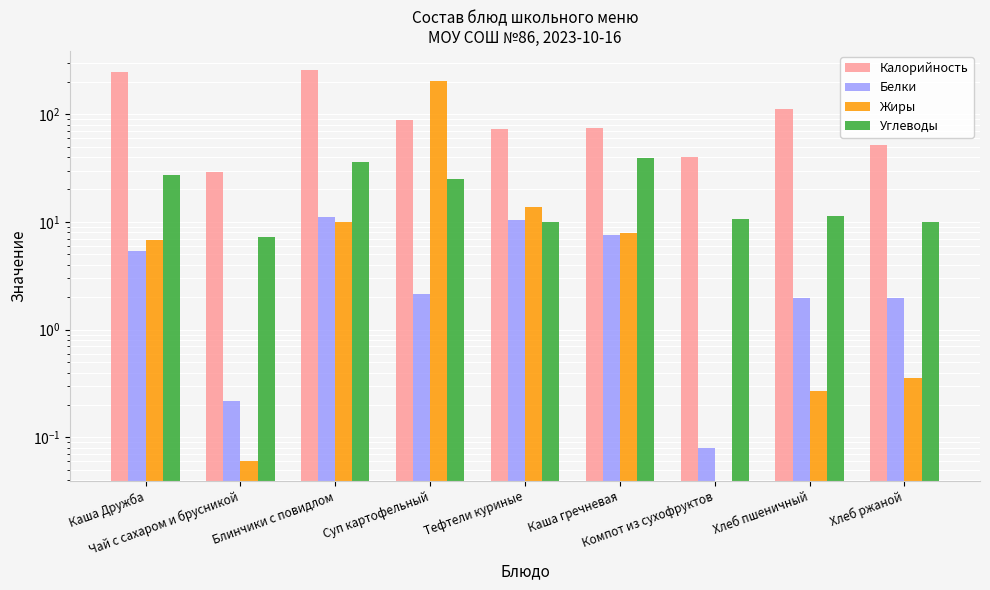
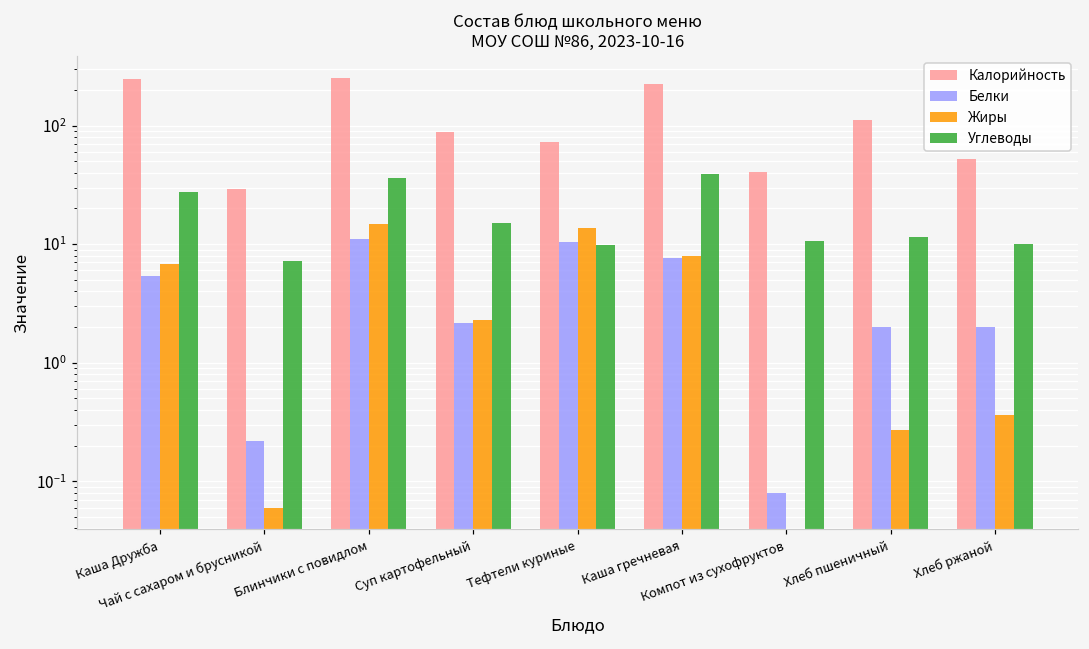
Жиры, Блинчики с повидлом: 10 -> 15
Жиры, Суп картофельный: 200 -> 2.3
Углеводы, Суп картофельный: 25 -> 15
Калорийность, Каша гречневая: 70 -> 230
